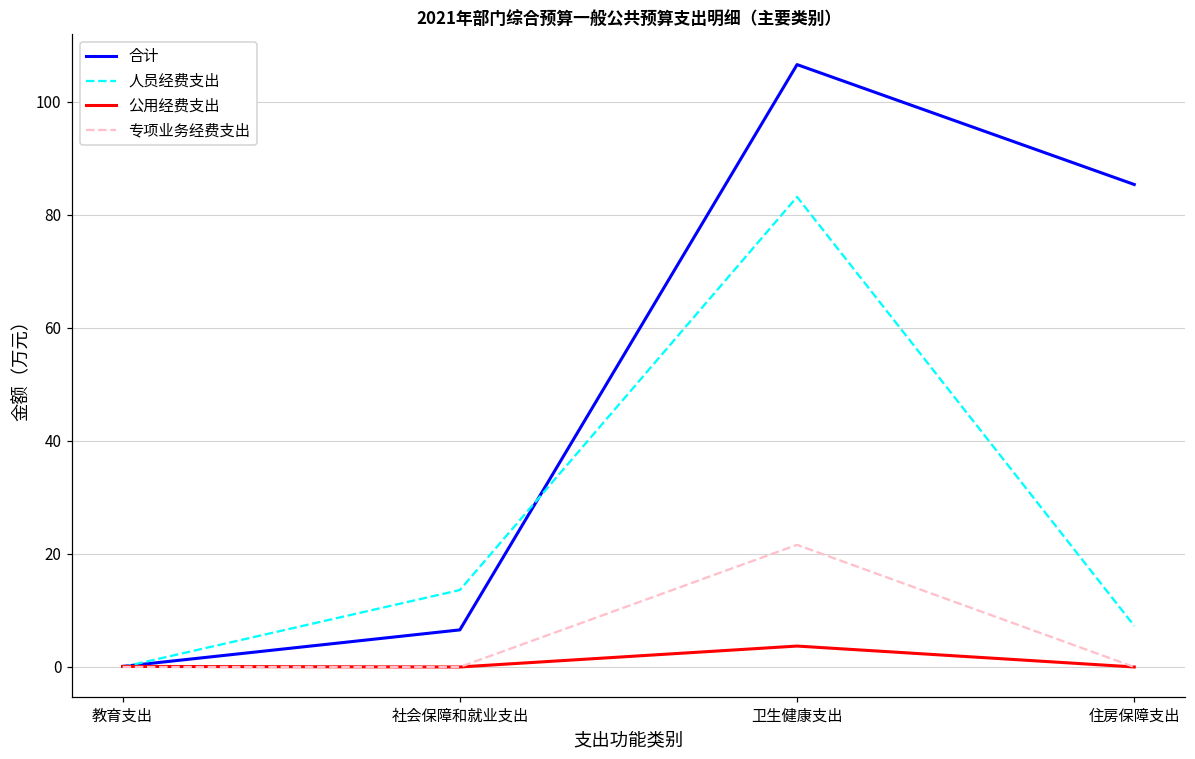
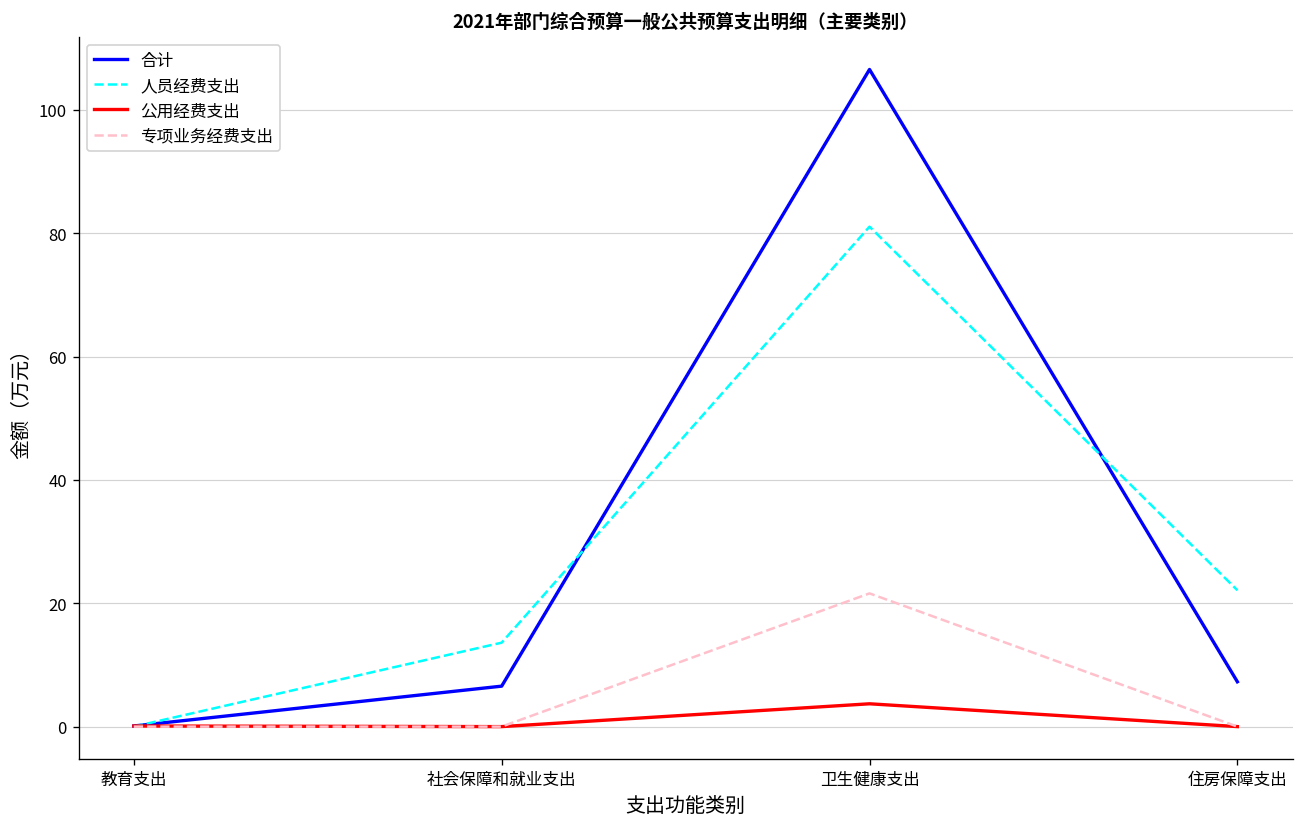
人员经费支出, 卫生健康支出: 83 -> 81
合计, 住房保障支出: 85 -> 7
人员经费支出, 住房保障支出: 7 -> 22
